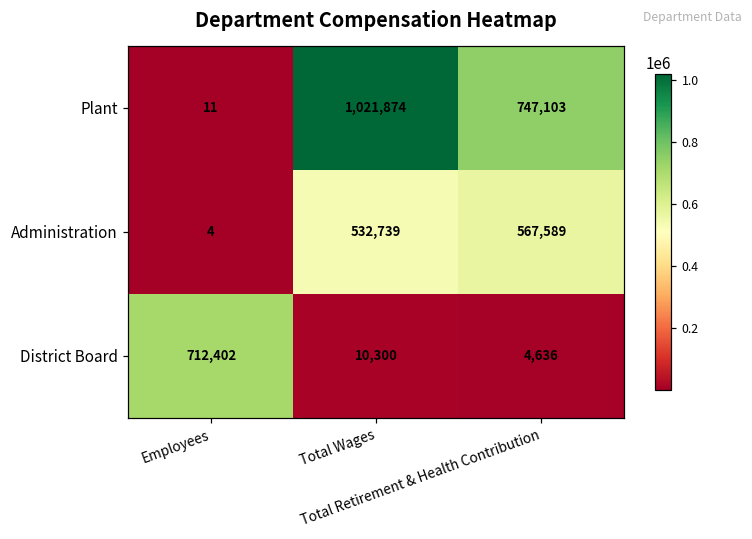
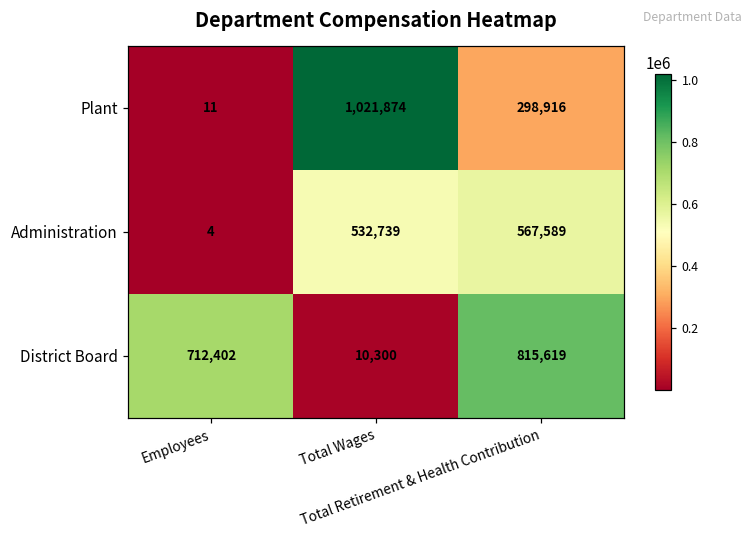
Plant, Total Retirement & Health Contribution: 747,103 -> 298,916
District Board, Total Retirement & Health Contribution: 4,636 -> 815,619
